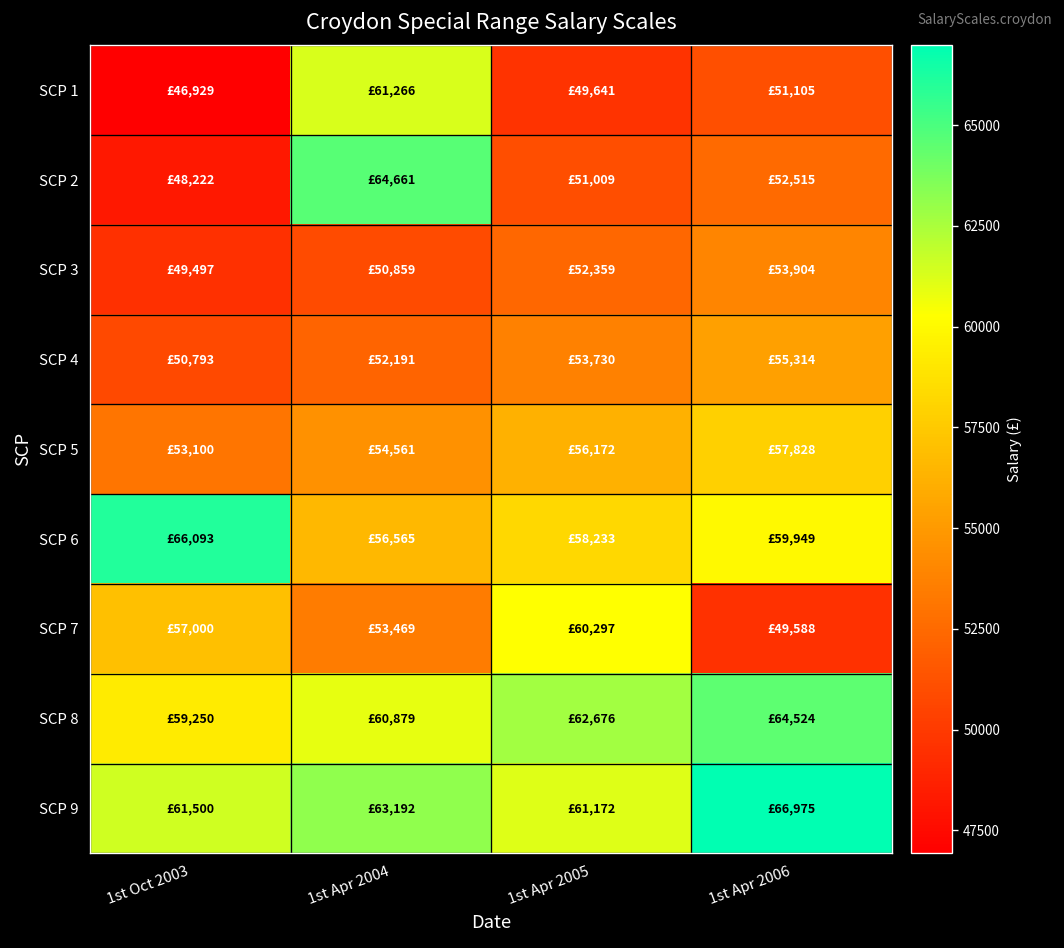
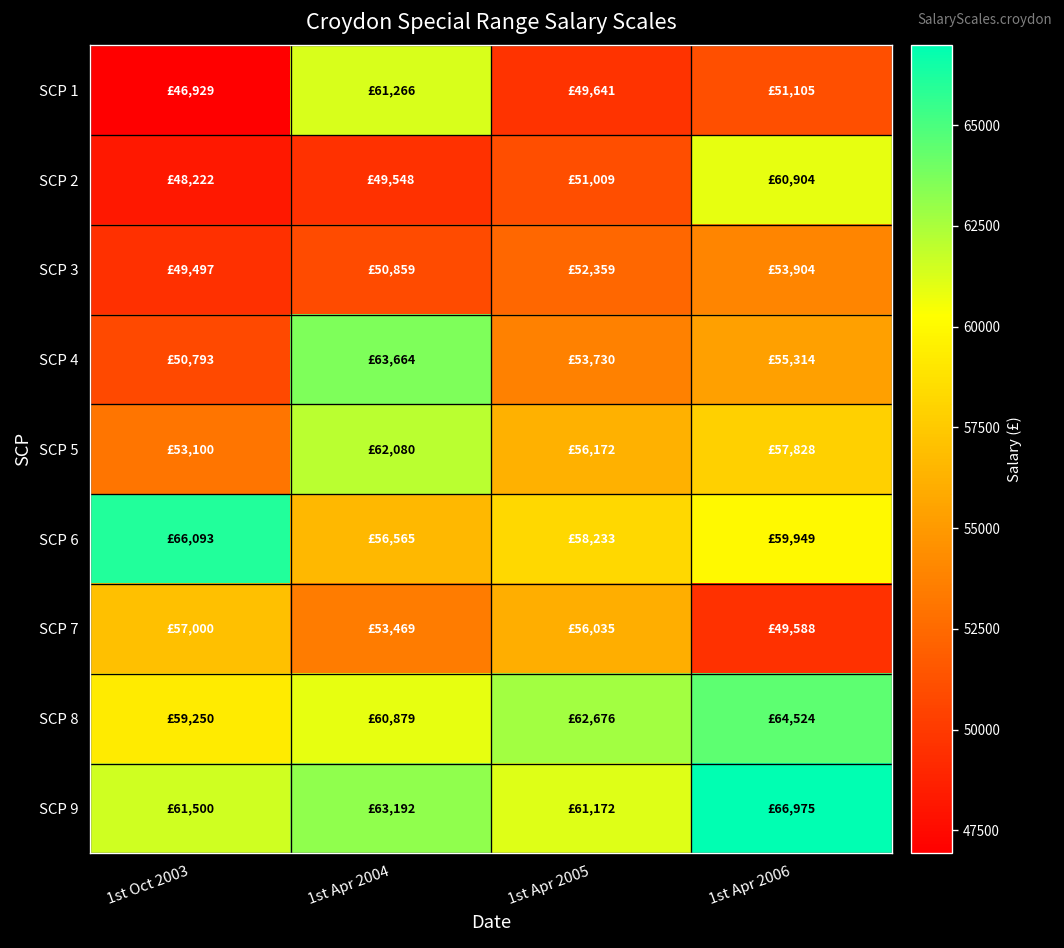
SCP 2, 1st Apr 2004: £64,661 -> £49,548
SCP 2, 1st Apr 2006: £52,515 -> £60,904
SCP 4, 1st Apr 2004: £52,191 -> £63,664
SCP 5, 1st Apr 2004: £54,561 -> £62,080
SCP 7, 1st Apr 2005: £60,297 -> £56,035
